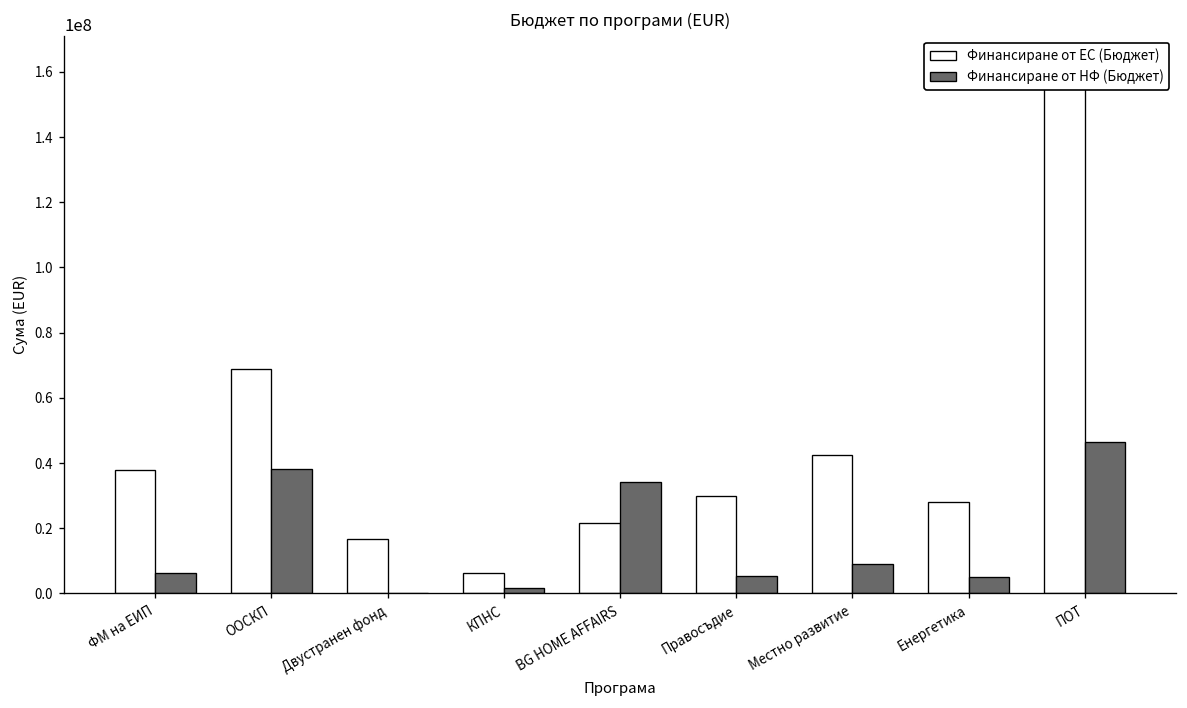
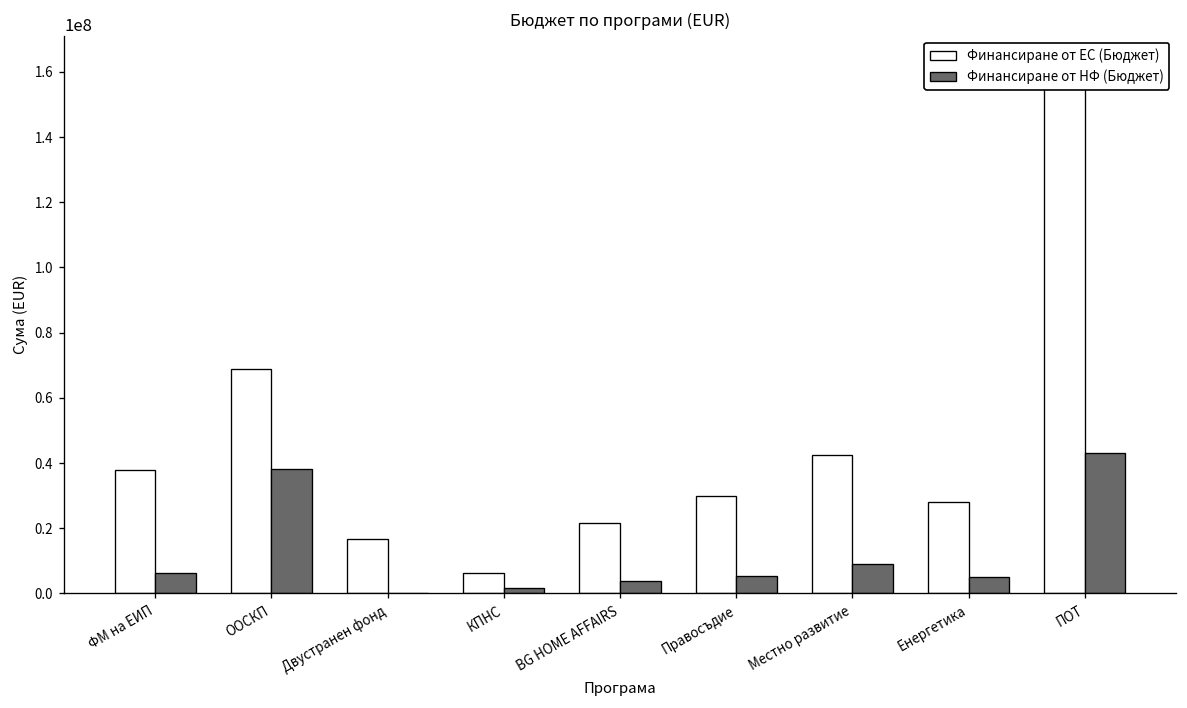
Финансиране от НФ (Бюджет), BG HOME AFFAIRS: 34000000 -> 4000000
Финансиране от НФ (Бюджет), ПОТ: 47000000 -> 43000000
